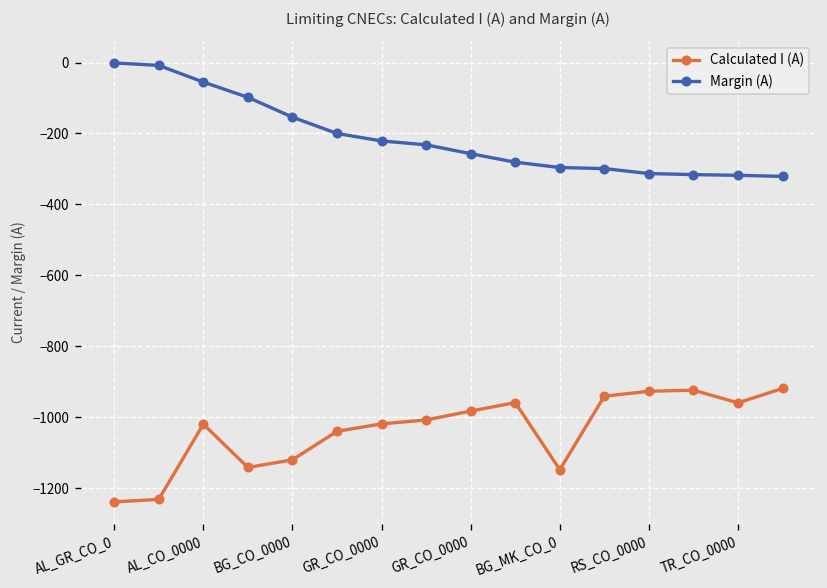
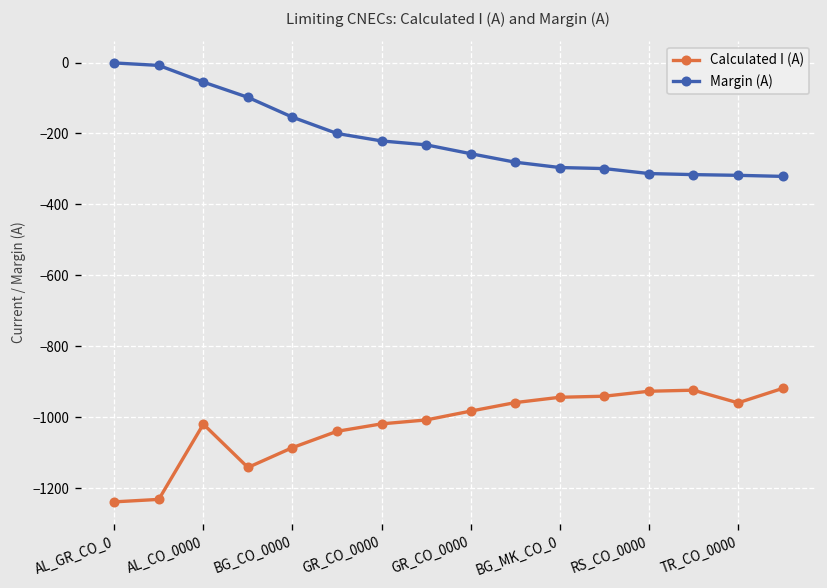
Calculated I (A), BG_CO_0000: -1120 -> -1090
Calculated I (A), BG_MK_CO_0: -1150 -> -940
